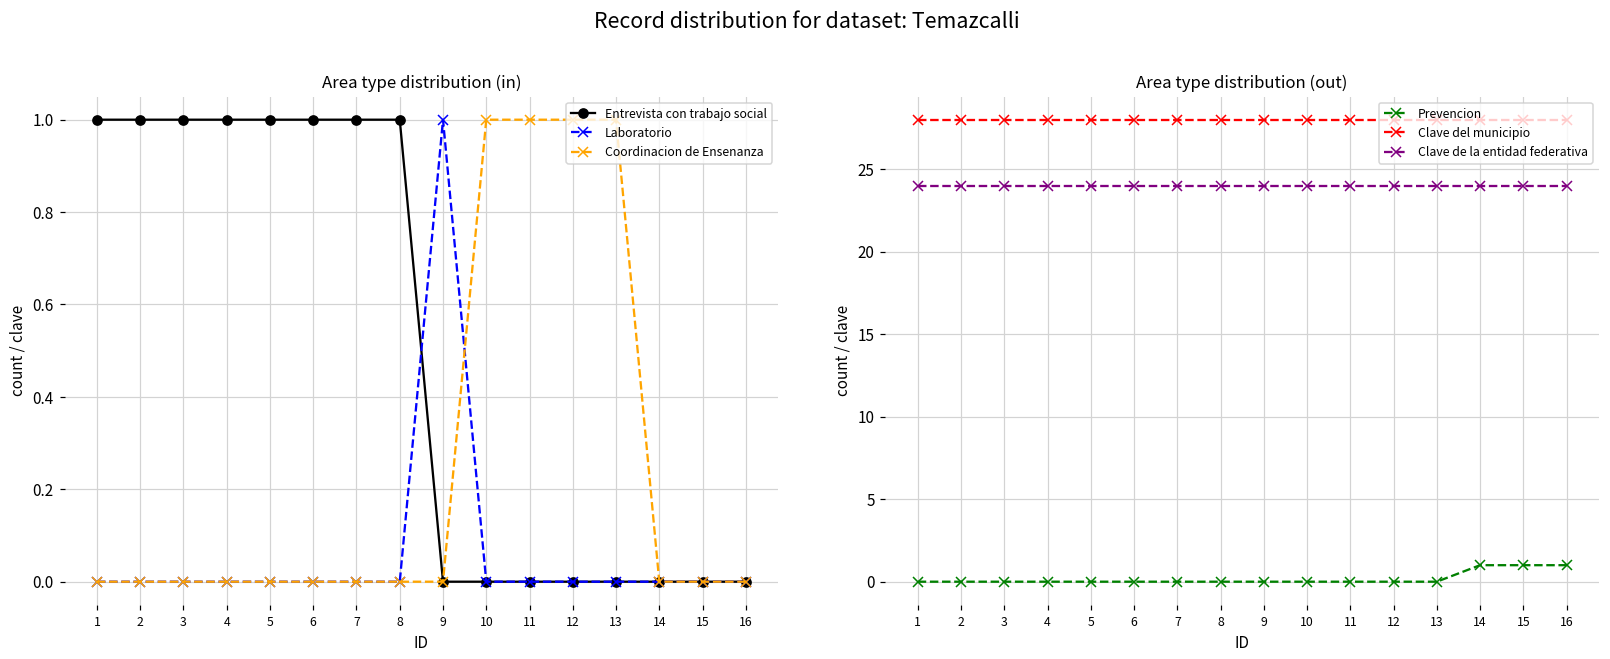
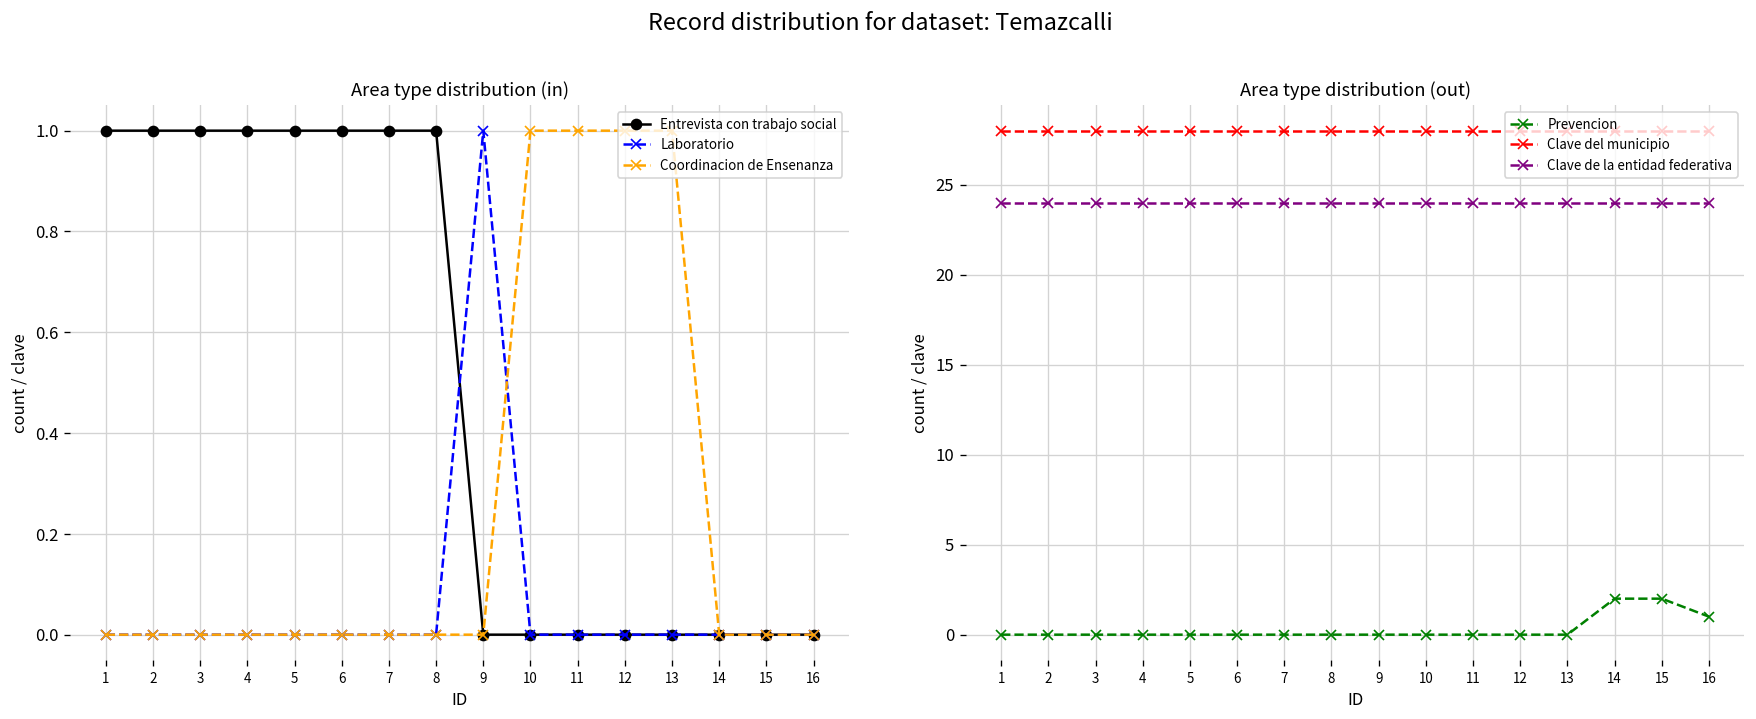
Area type distribution (out), Prevencion, 14: 1 -> 2
Area type distribution (out), Prevencion, 15: 1 -> 2
